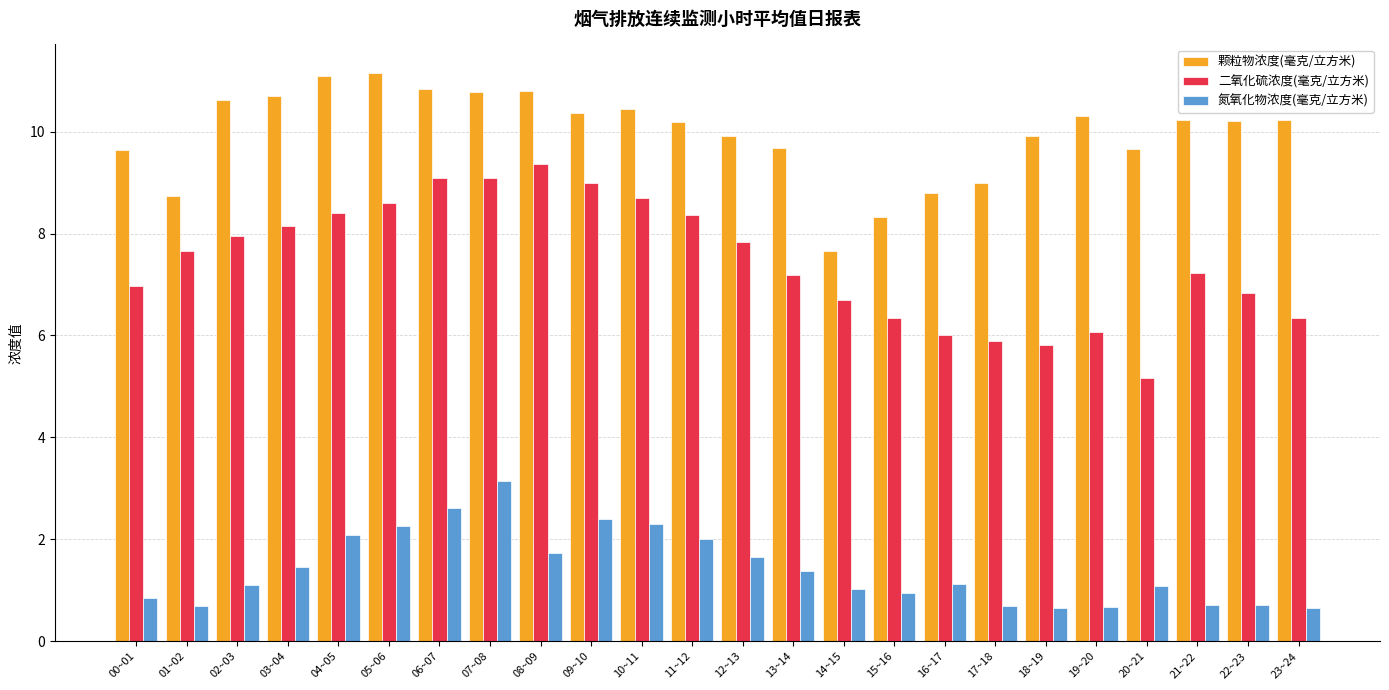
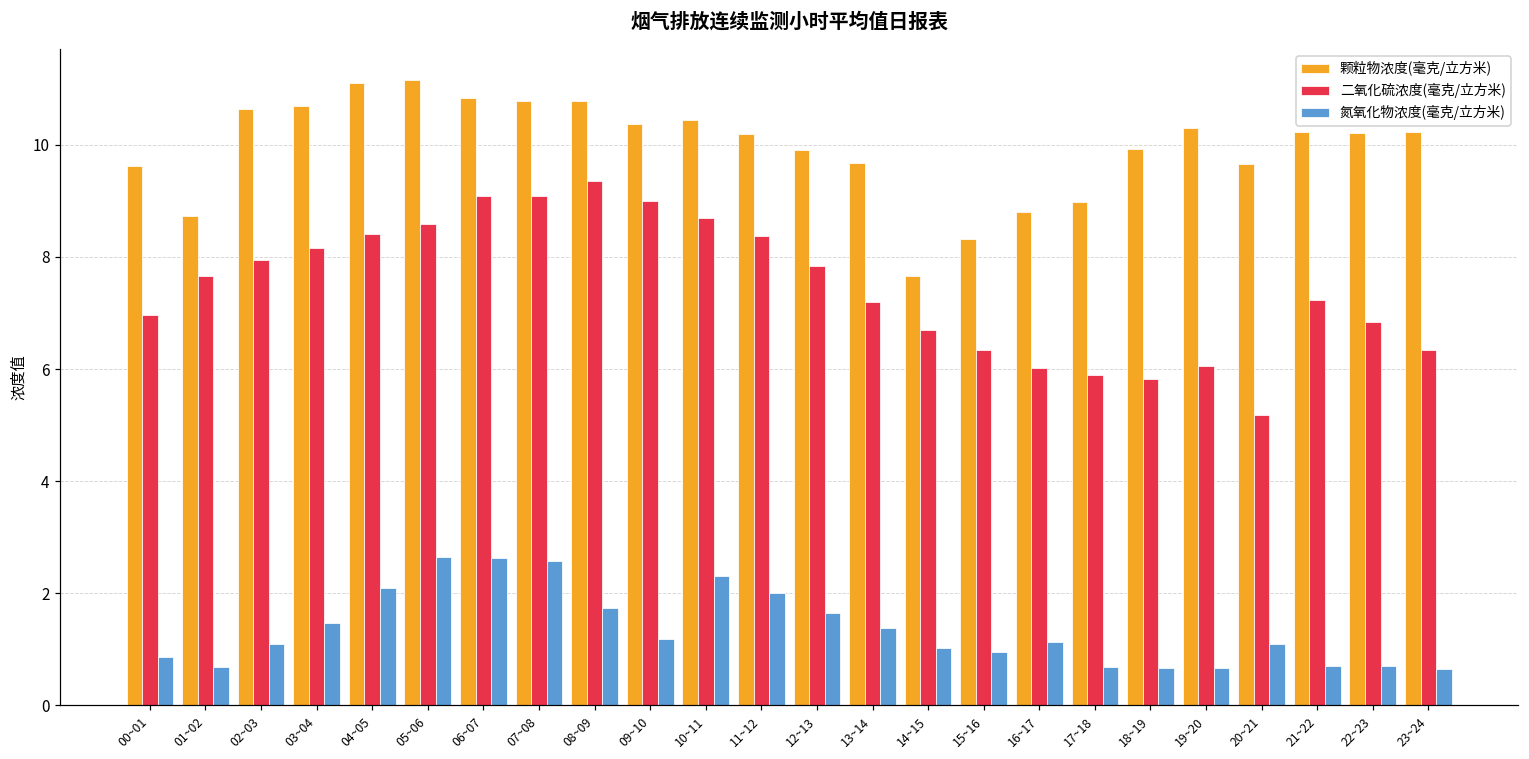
氮氧化物浓度(毫克/立方米), 05~06: 2.3 -> 2.6
氮氧化物浓度(毫克/立方米), 07~08: 3.1 -> 2.6
氮氧化物浓度(毫克/立方米), 09~10: 2.4 -> 1.2
